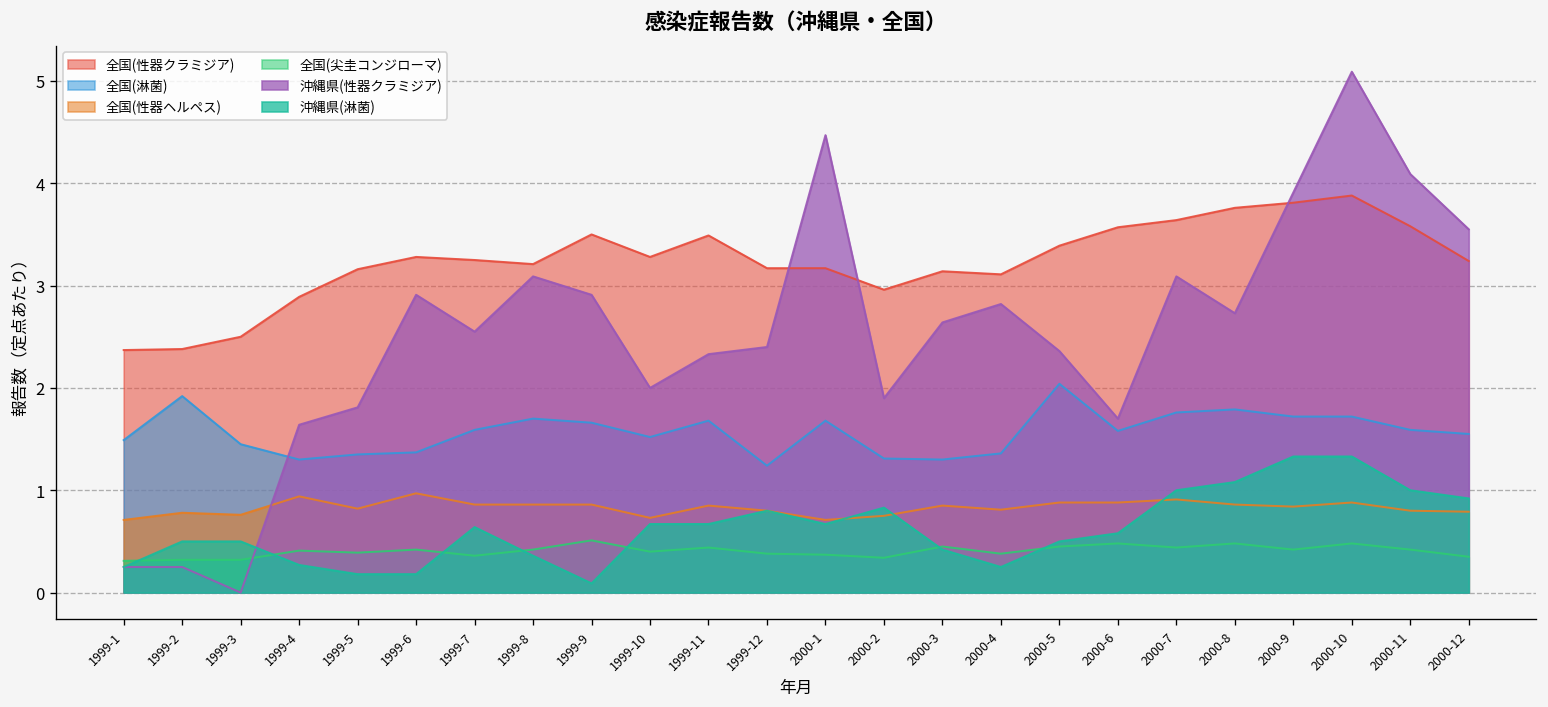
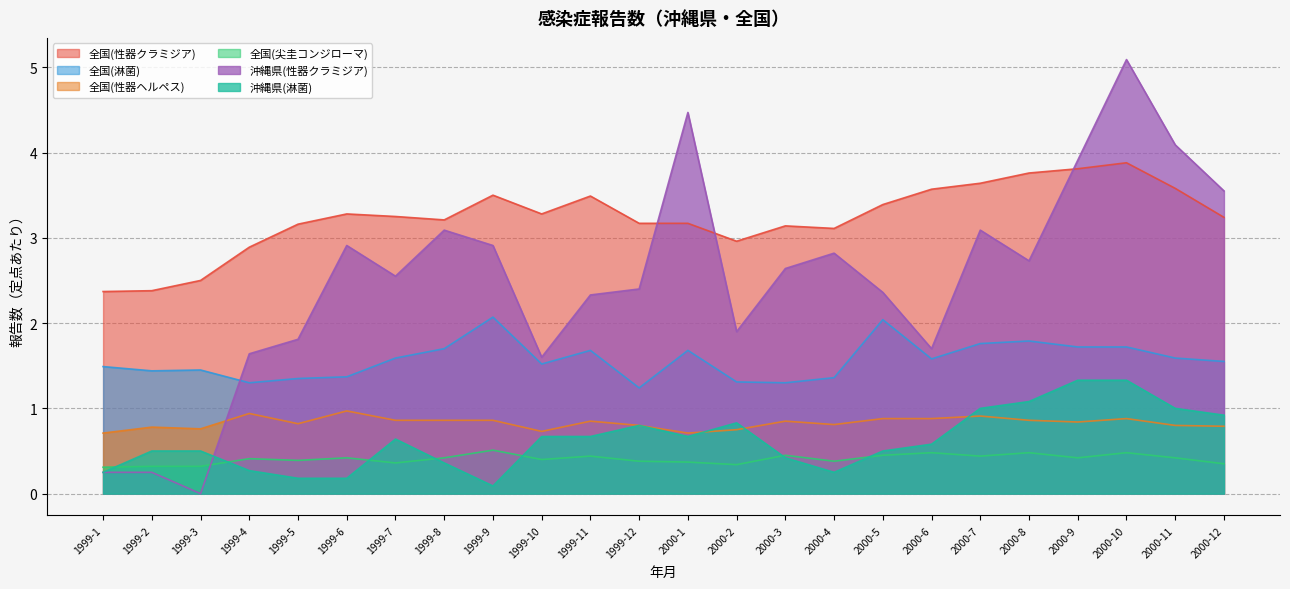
全国(淋菌), 1999-2: 1.9 -> 1.4
全国(淋菌), 1999-9: 1.7 -> 2.1
沖縄県(性器クラミジア), 1999-10: 2.0 -> 1.6
